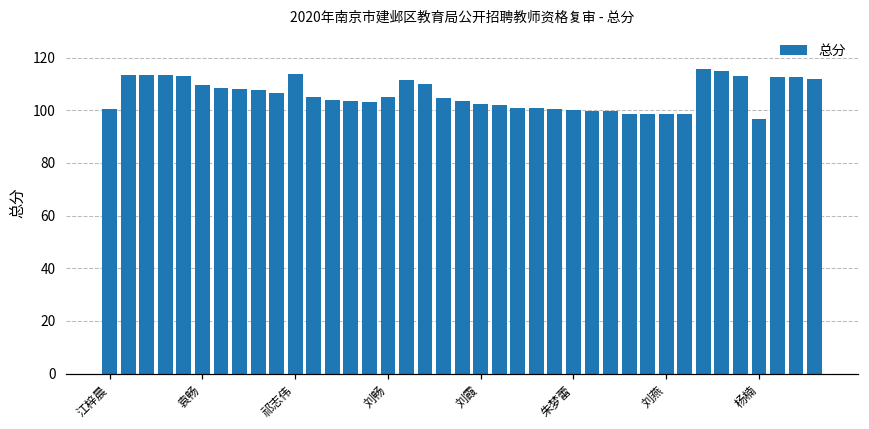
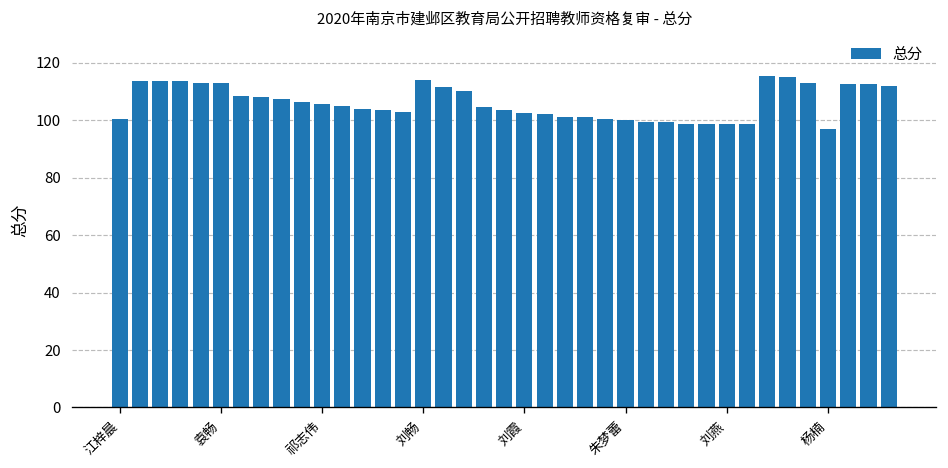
袁畅: 110 -> 113
祁志伟: 114 -> 106
刘畅: 105 -> 114
